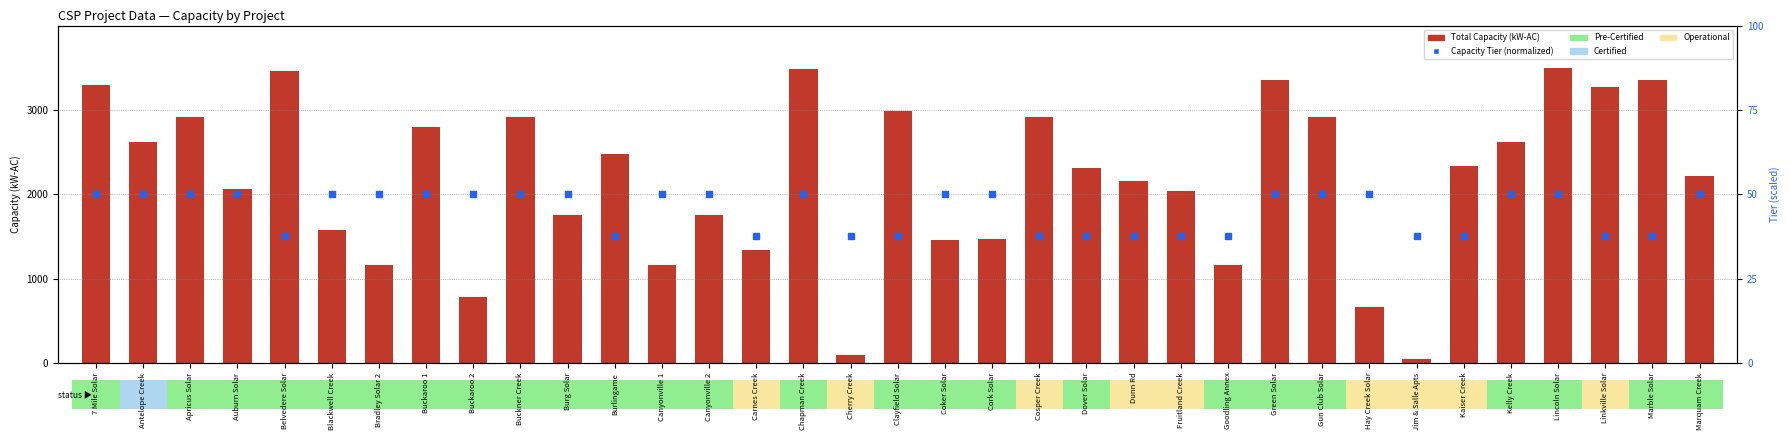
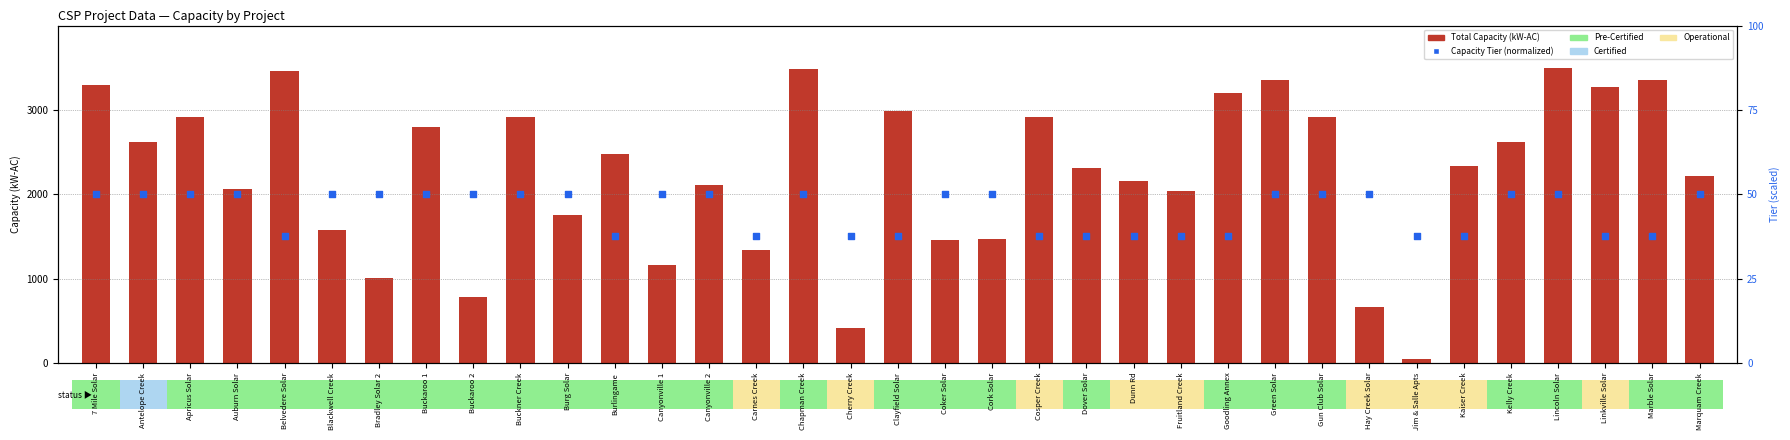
Total Capacity (kW-AC), Bradley Solar 2: 1200 -> 1000
Total Capacity (kW-AC), Canyonville 2: 1800 -> 2100
Total Capacity (kW-AC), Cherry Creek: 100 -> 400
Total Capacity (kW-AC), Goodling Annex: 1200 -> 3200
